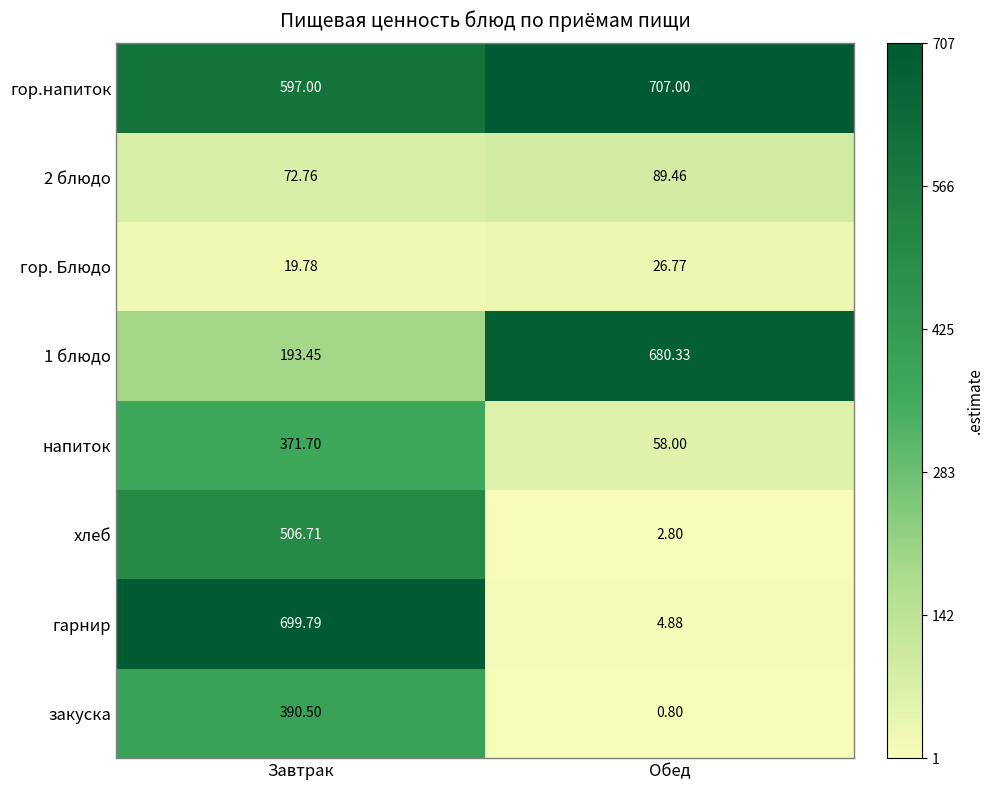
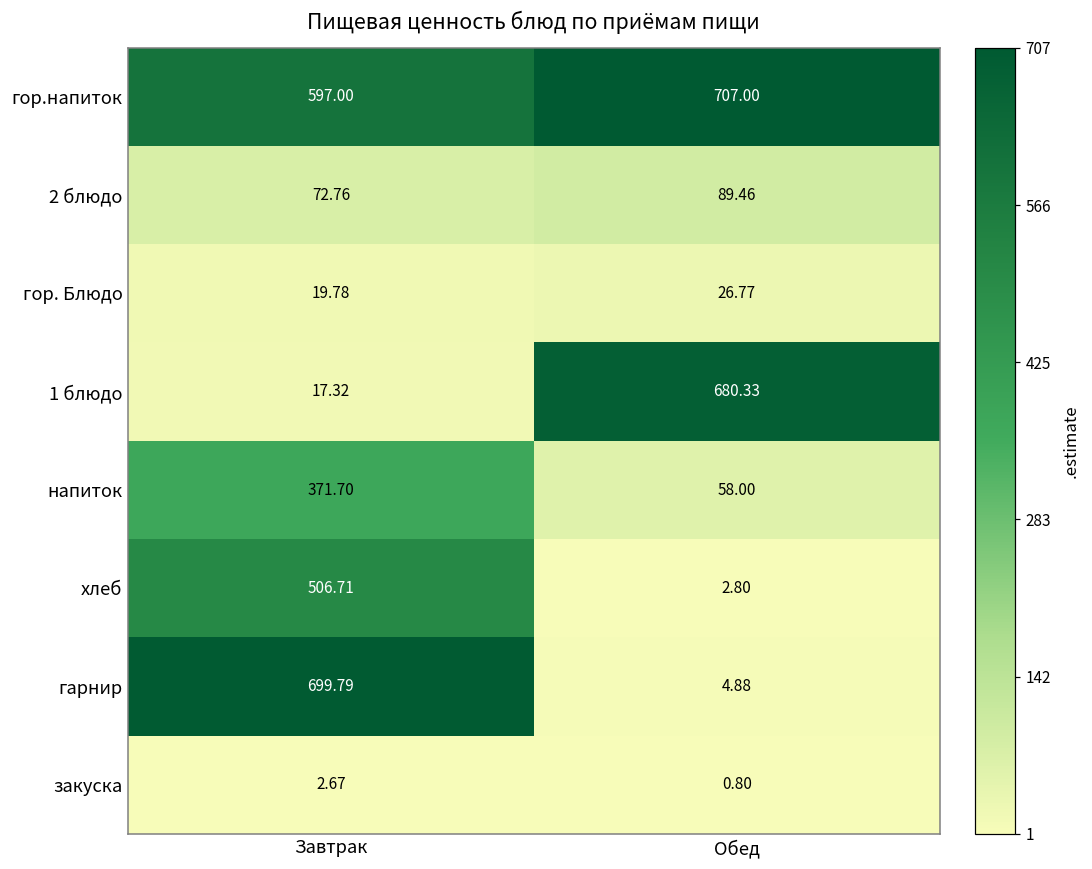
1 блюдо, Завтрак: 193.45 -> 17.32
закуска, Завтрак: 390.50 -> 2.67
